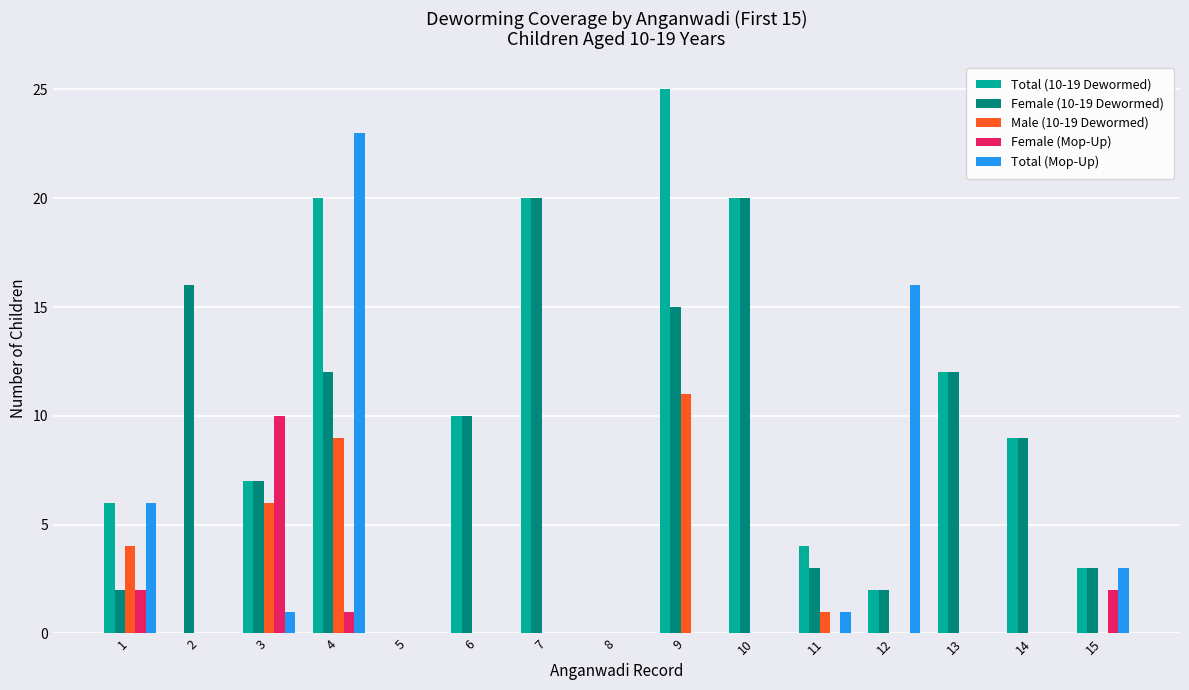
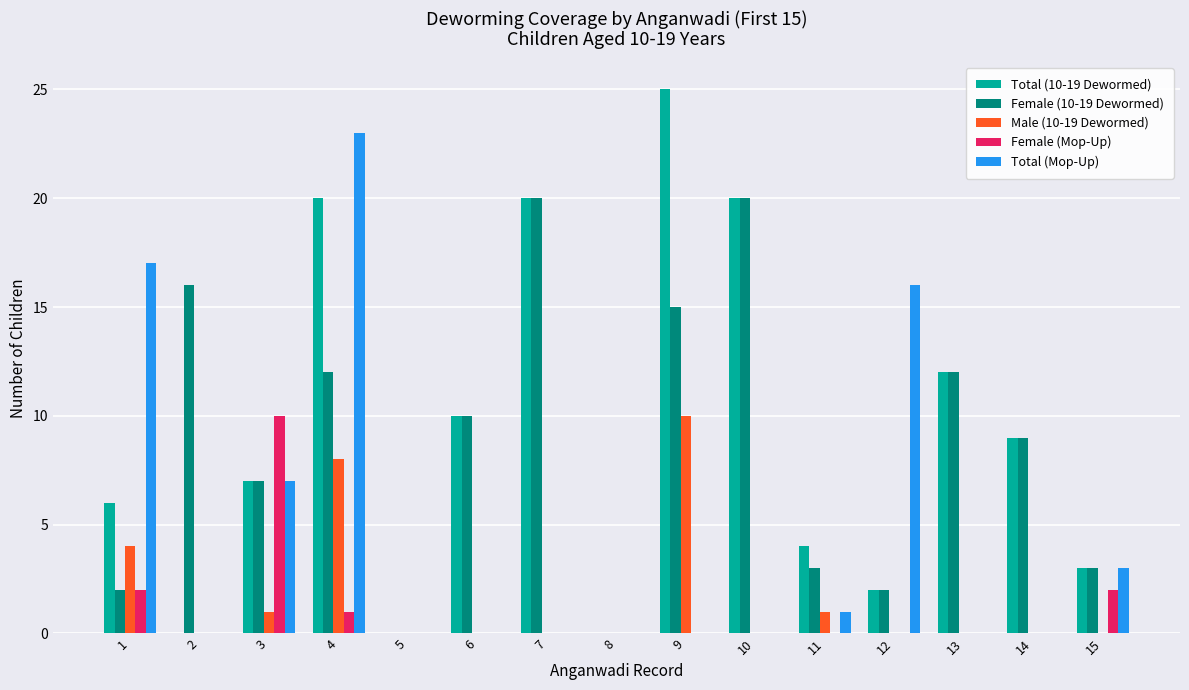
Total (Mop-Up), 1: 6 -> 17
Male (10-19 Dewormed), 3: 6 -> 1
Total (Mop-Up), 3: 1 -> 7
Male (10-19 Dewormed), 4: 9 -> 8
Male (10-19 Dewormed), 9: 11 -> 10
